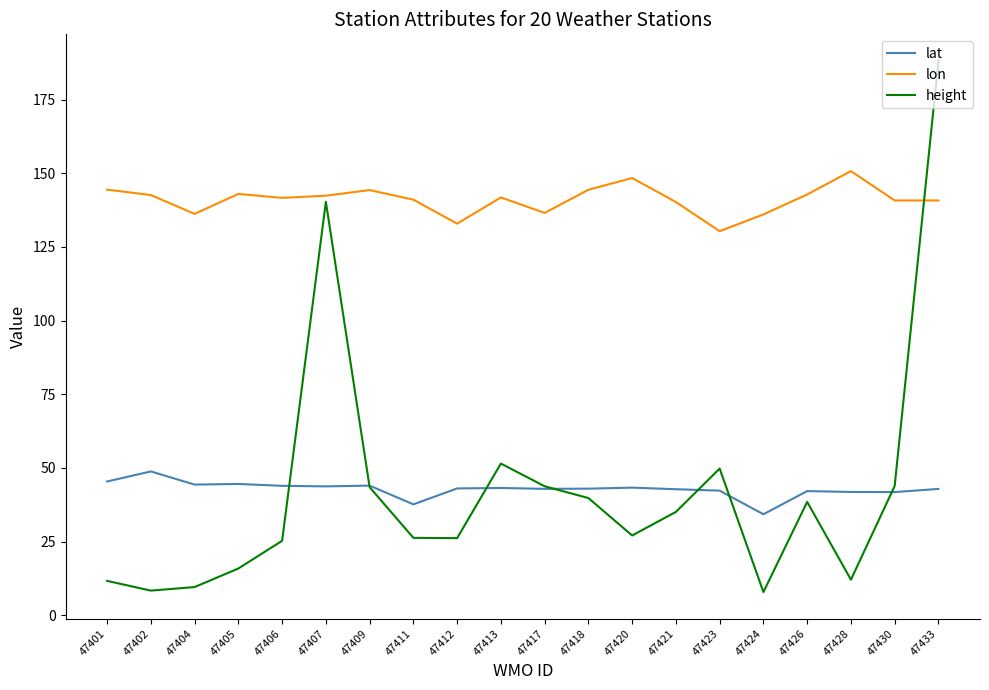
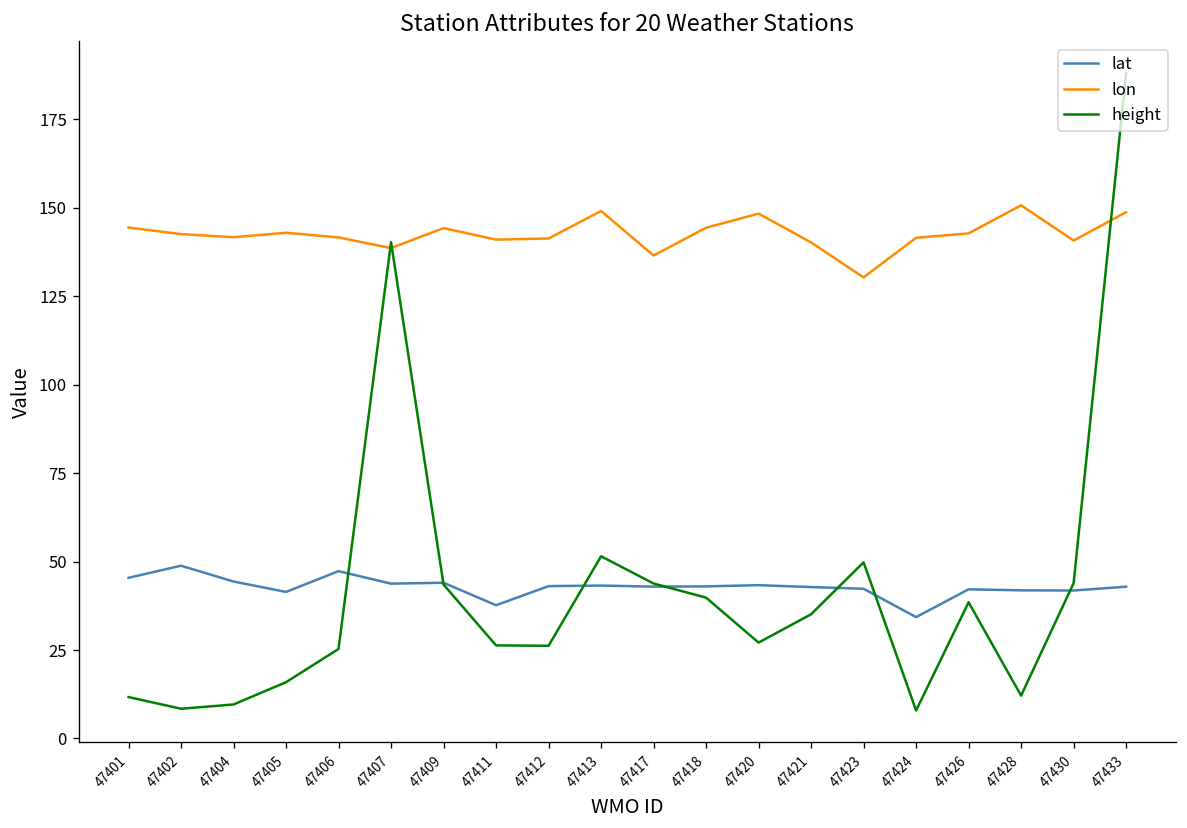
lon, 47404: 136 -> 142
lat, 47405: 45 -> 41
lat, 47406: 44 -> 47
lon, 47407: 142 -> 139
lon, 47412: 133 -> 141
lon, 47413: 142 -> 149
lon, 47424: 136 -> 142
lon, 47433: 141 -> 149
